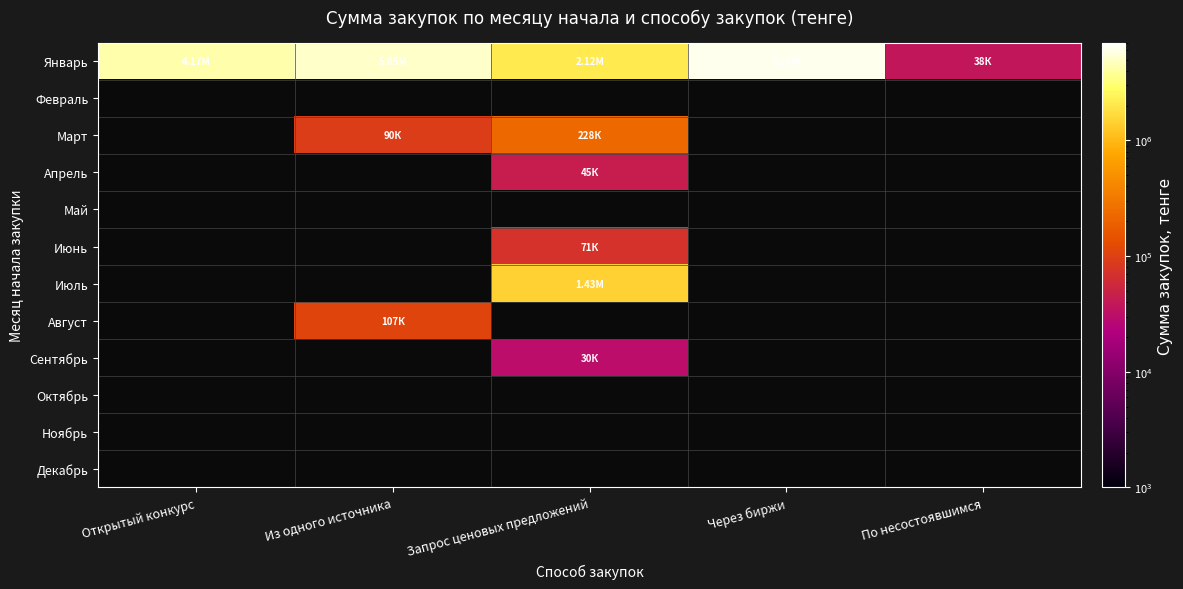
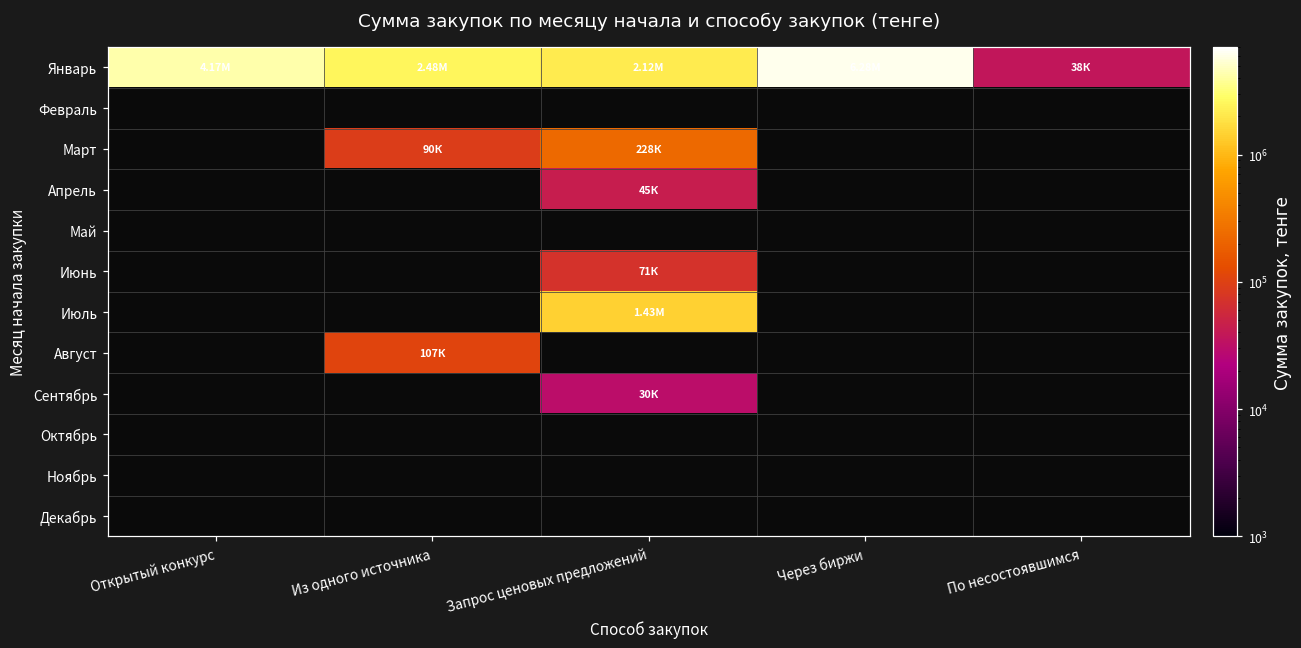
Январь, Из одного источника: 5.05М -> 2.48М
